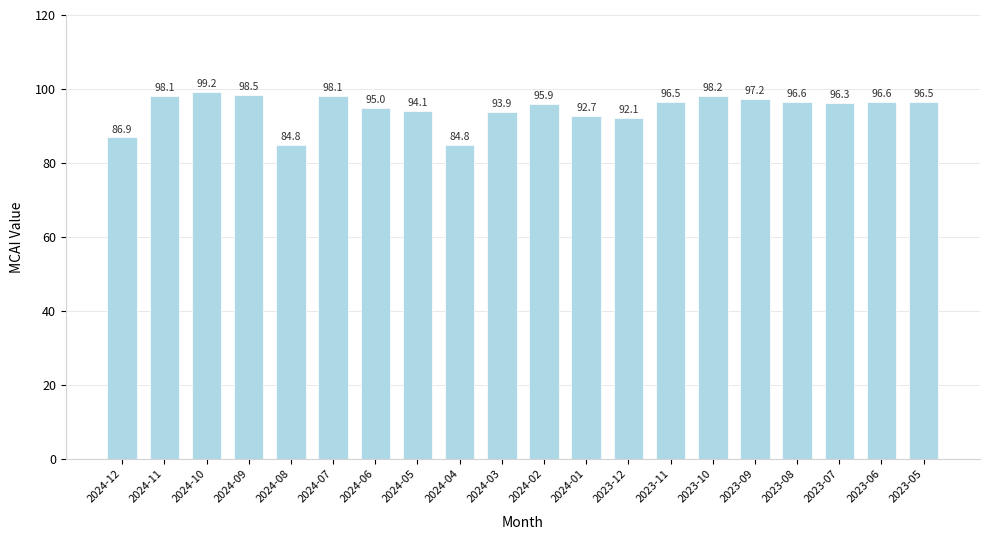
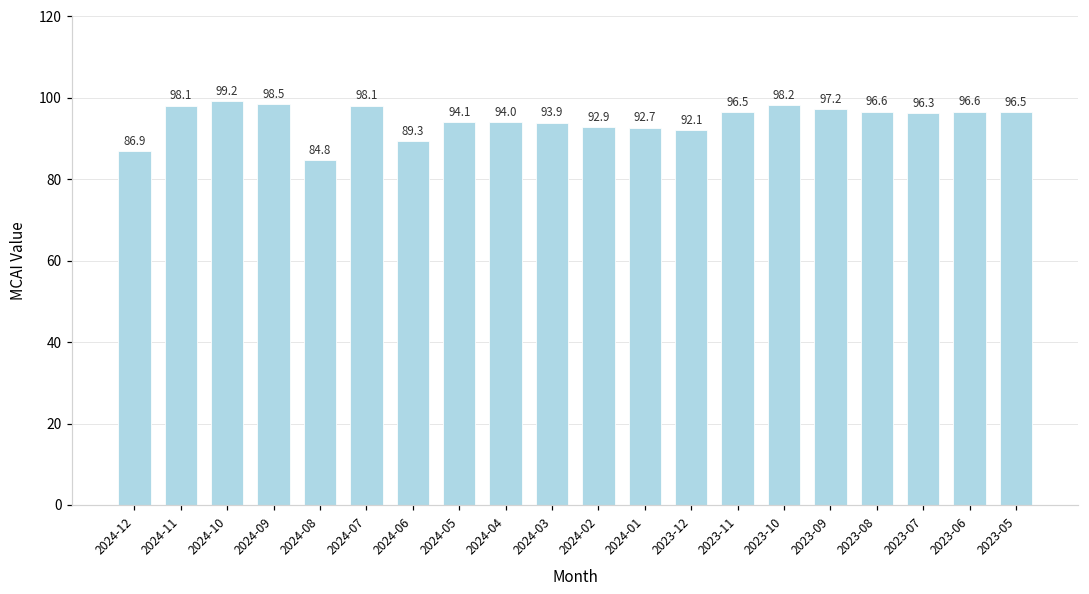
2024-06: 95.0 -> 89.3
2024-04: 84.8 -> 94.0
2024-02: 95.9 -> 92.9
